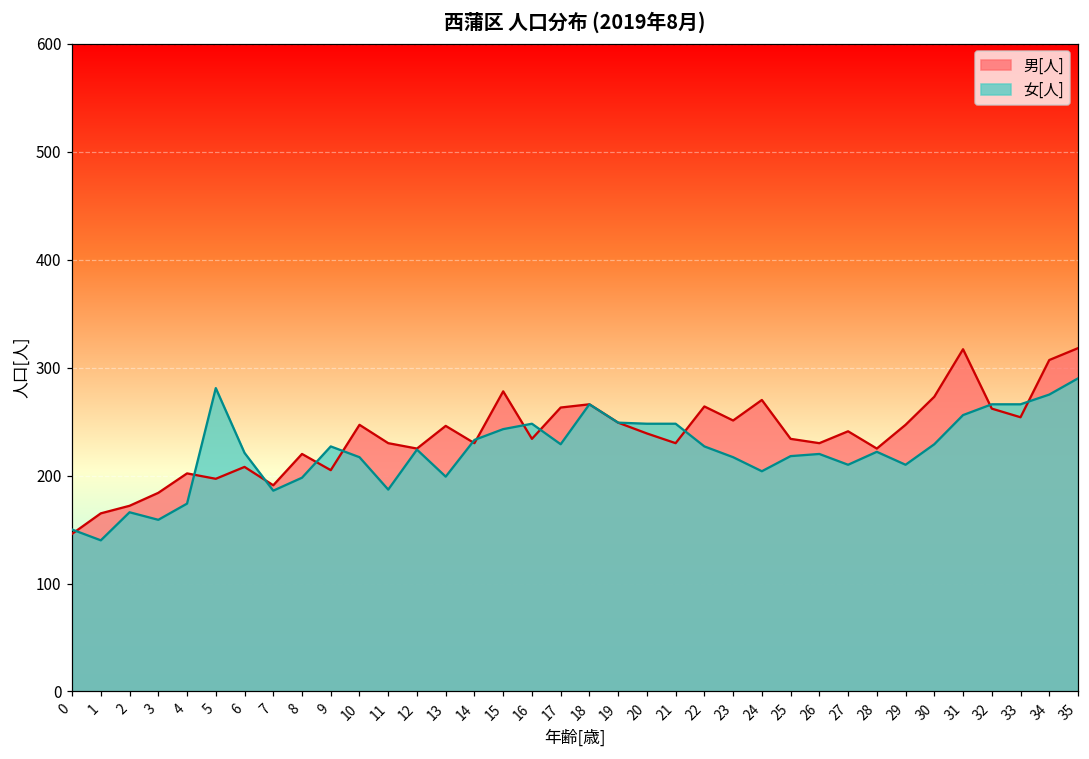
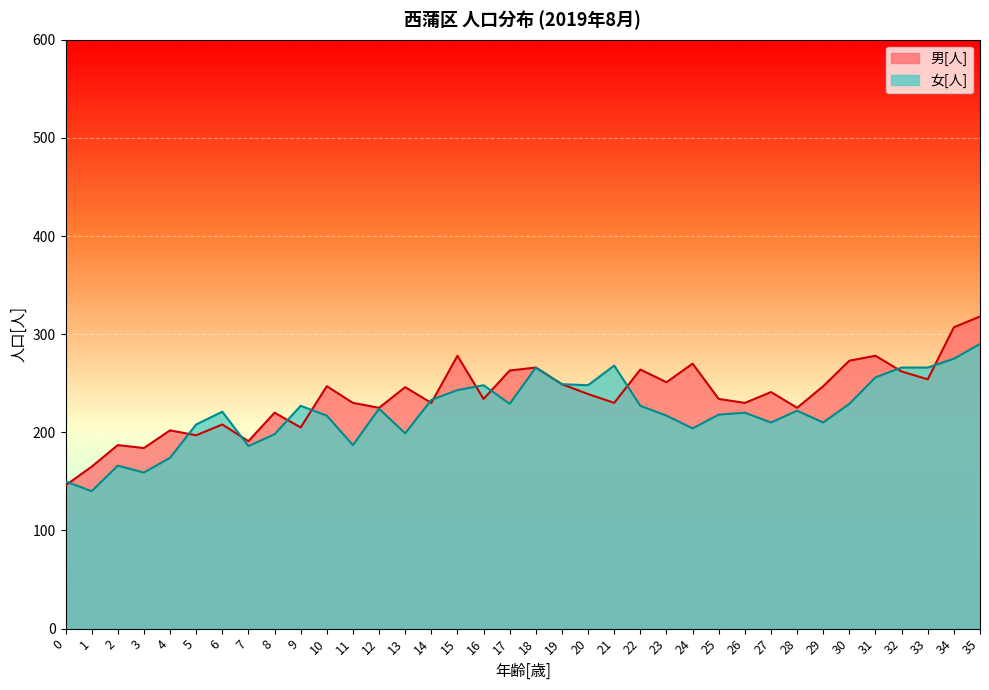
男[人], 2: 170 -> 190
女[人], 5: 280 -> 210
女[人], 21: 250 -> 270
男[人], 31: 320 -> 280
